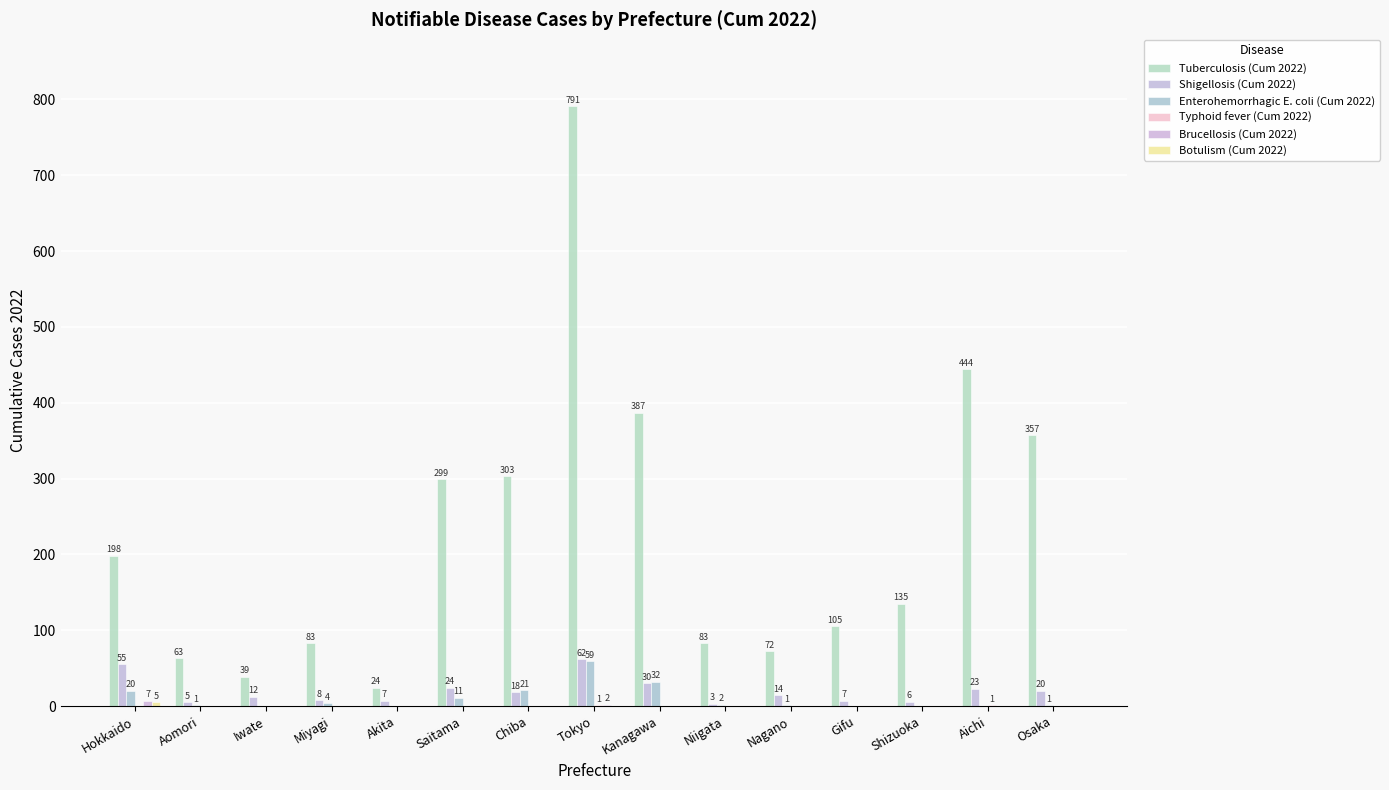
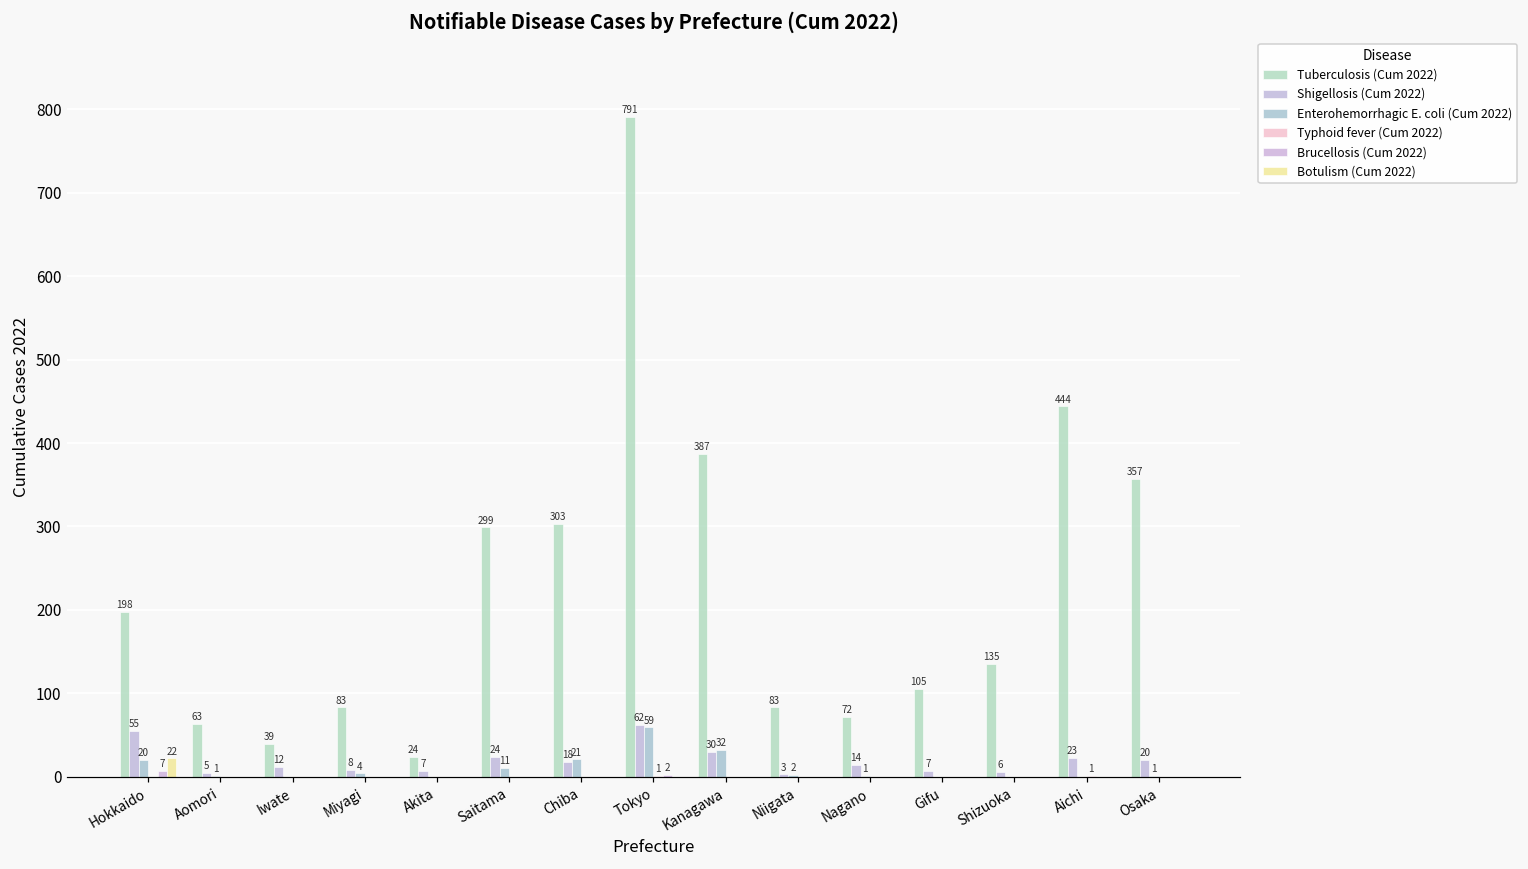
Botulism (Cum 2022), Hokkaido: 5 -> 22
